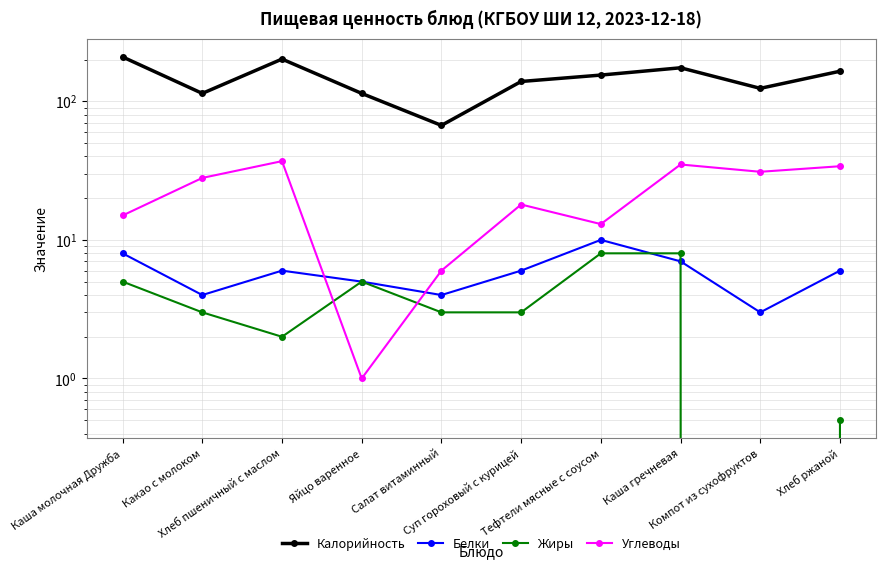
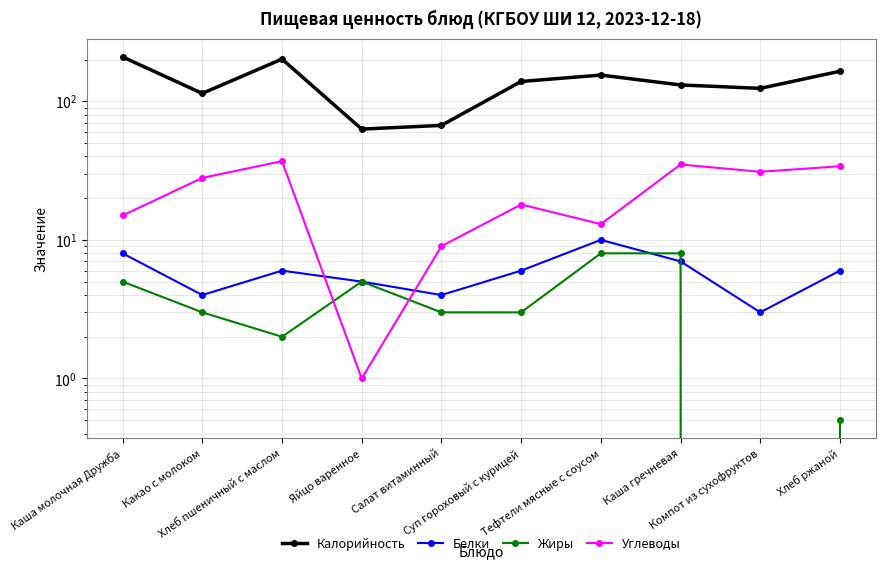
Калорийность, Яйцо варенное: 110 -> 60
Углеводы, Салат витаминный: 6 -> 9
Калорийность, Каша гречневая: 170 -> 130
